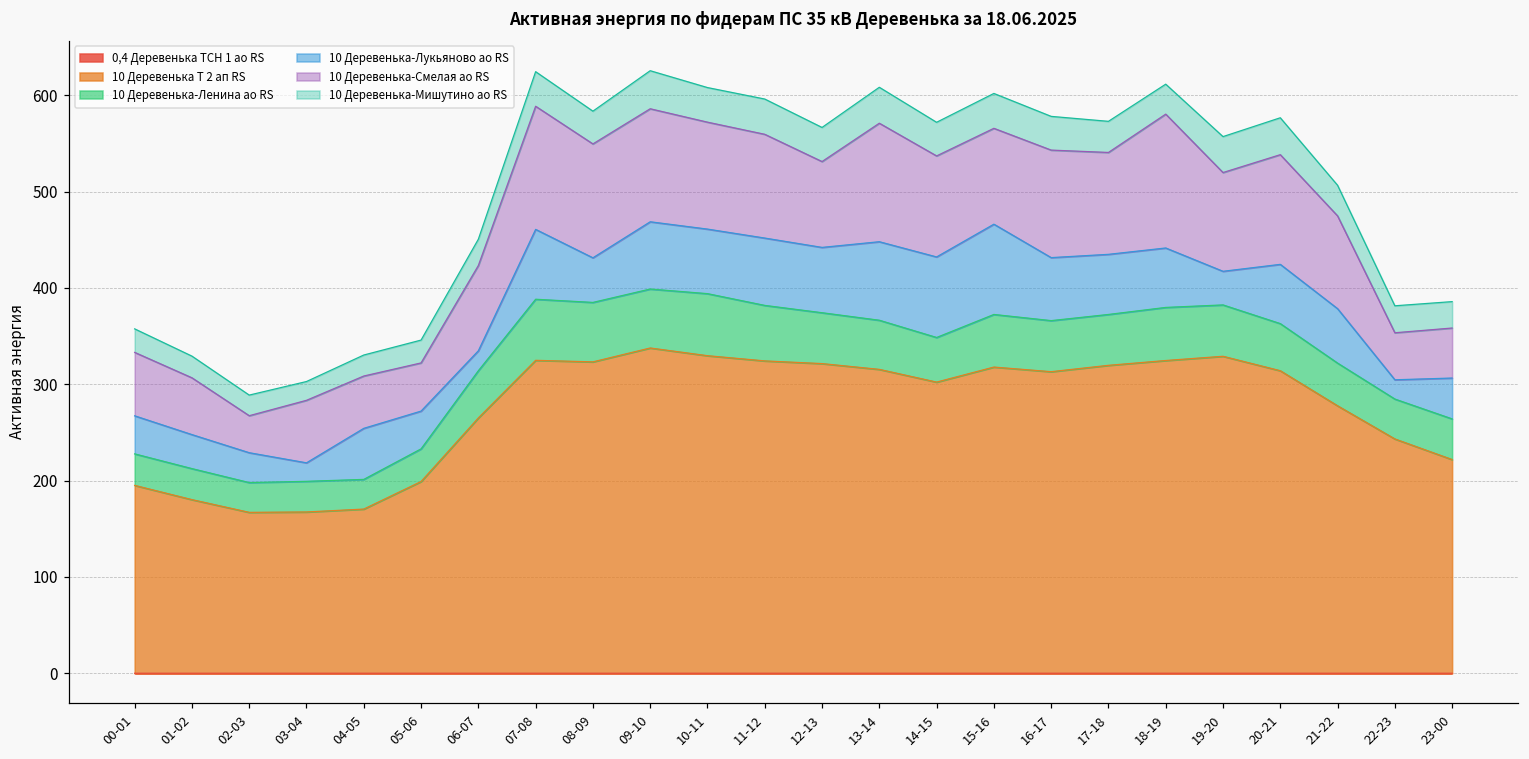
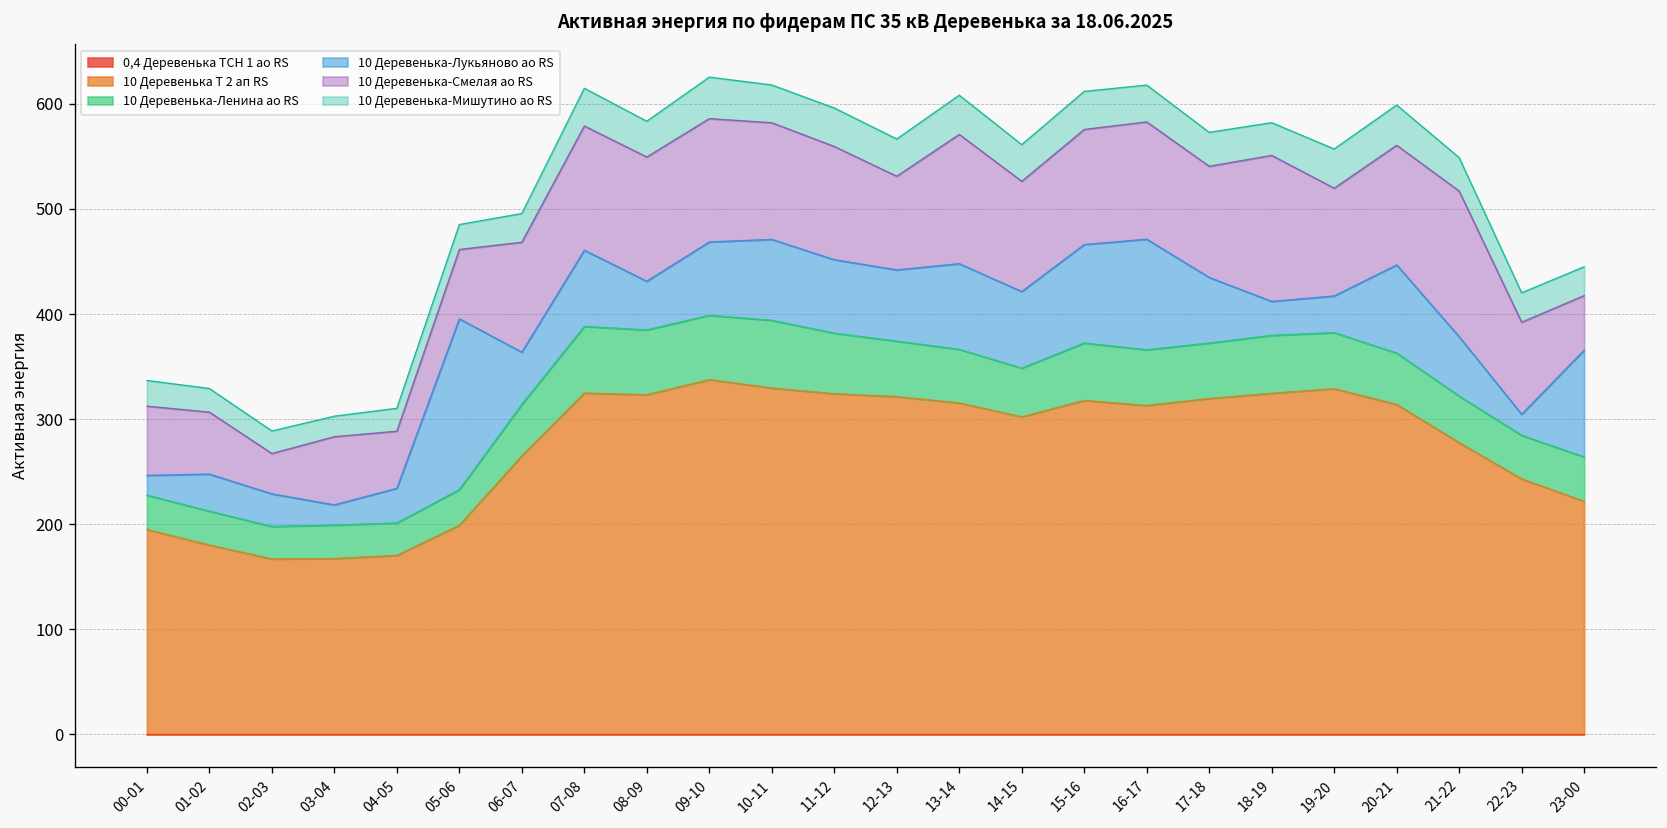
10 Деревенька-Лукьяново ао RS, 00-01: 40 -> 20
10 Деревенька-Лукьяново ао RS, 04-05: 50 -> 30
10 Деревенька-Лукьяново ао RS, 05-06: 40 -> 160
10 Деревенька-Смелая ао RS, 05-06: 50 -> 70
10 Деревенька-Лукьяново ао RS, 06-07: 20 -> 50
10 Деревенька-Смелая ао RS, 06-07: 90 -> 100
10 Деревенька-Смелая ао RS, 07-08: 130 -> 120
10 Деревенька-Лукьяново ао RS, 10-11: 70 -> 80
10 Деревенька-Лукьяново ао RS, 14-15: 80 -> 70
10 Деревенька-Смелая ао RS, 15-16: 100 -> 110
10 Деревенька-Лукьяново ао RS, 16-17: 70 -> 110
10 Деревенька-Лукьяново ао RS, 18-19: 60 -> 30
10 Деревенька-Лукьяново ао RS, 20-21: 60 -> 80
10 Деревенька-Смелая ао RS, 21-22: 100 -> 140
10 Деревенька-Смелая ао RS, 22-23: 50 -> 90
10 Деревенька-Лукьяново ао RS, 23-00: 40 -> 100
